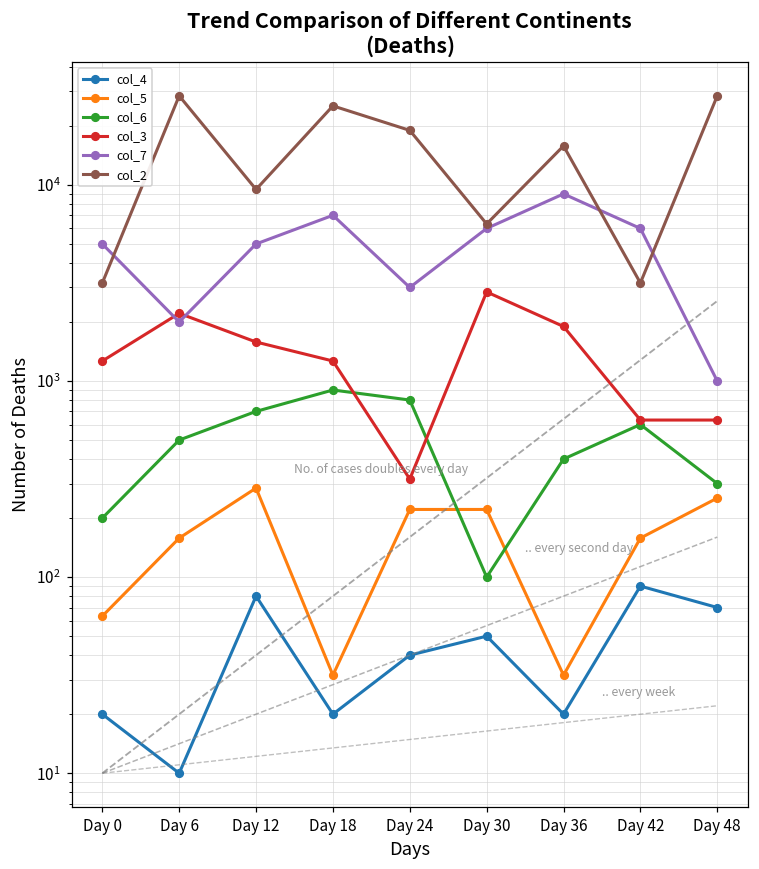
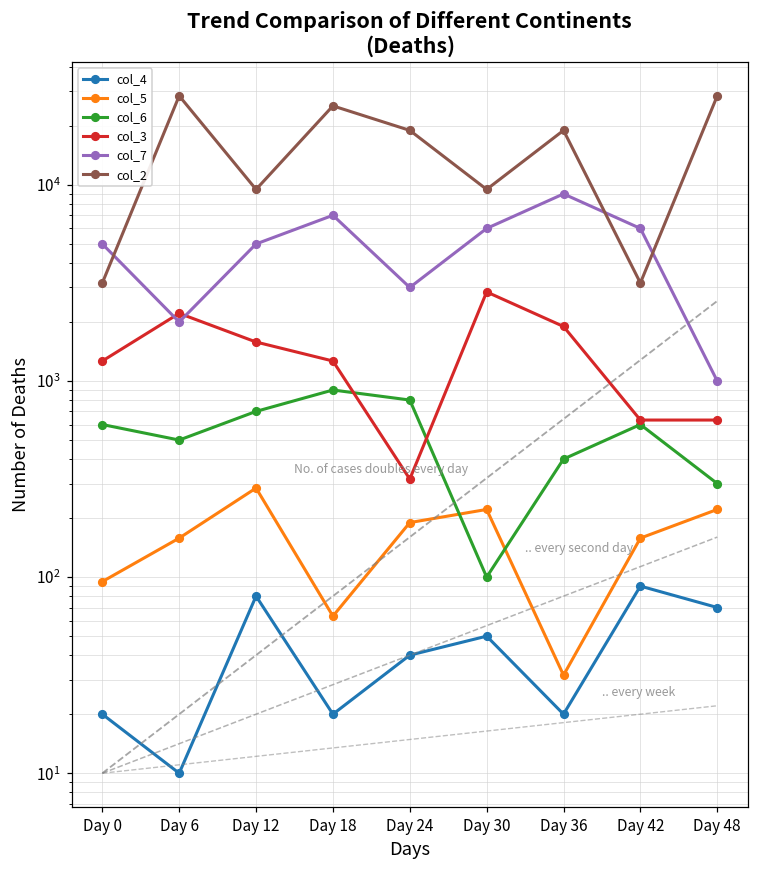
col_5, Day 0: 63 -> 90
col_6, Day 0: 200 -> 600
col_5, Day 18: 32 -> 63
col_5, Day 24: 220 -> 190
col_2, Day 30: 6300 -> 9000
col_2, Day 36: 16000 -> 19000
col_5, Day 48: 250 -> 220
